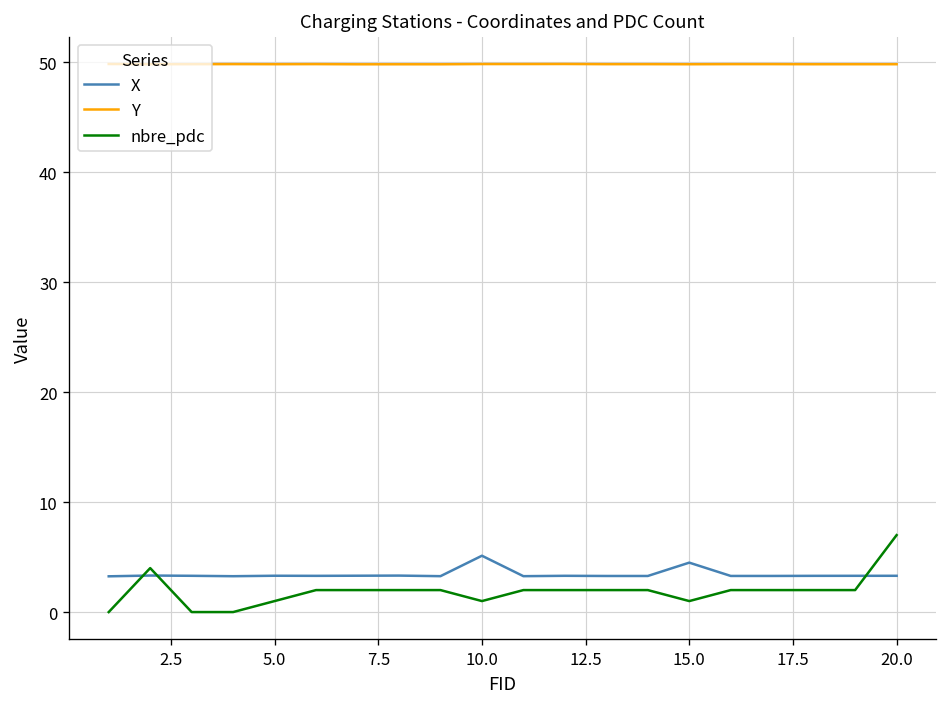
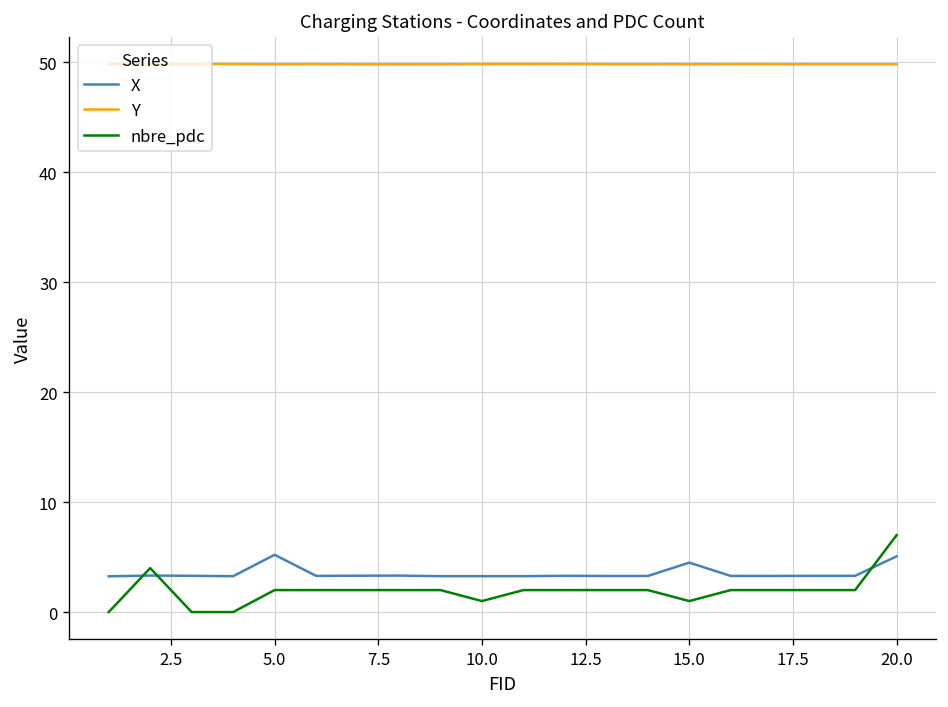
X, 5.0: 3 -> 5
nbre_pdc, 5.0: 1 -> 2
X, 10.0: 5 -> 3
X, 20.0: 3 -> 5
